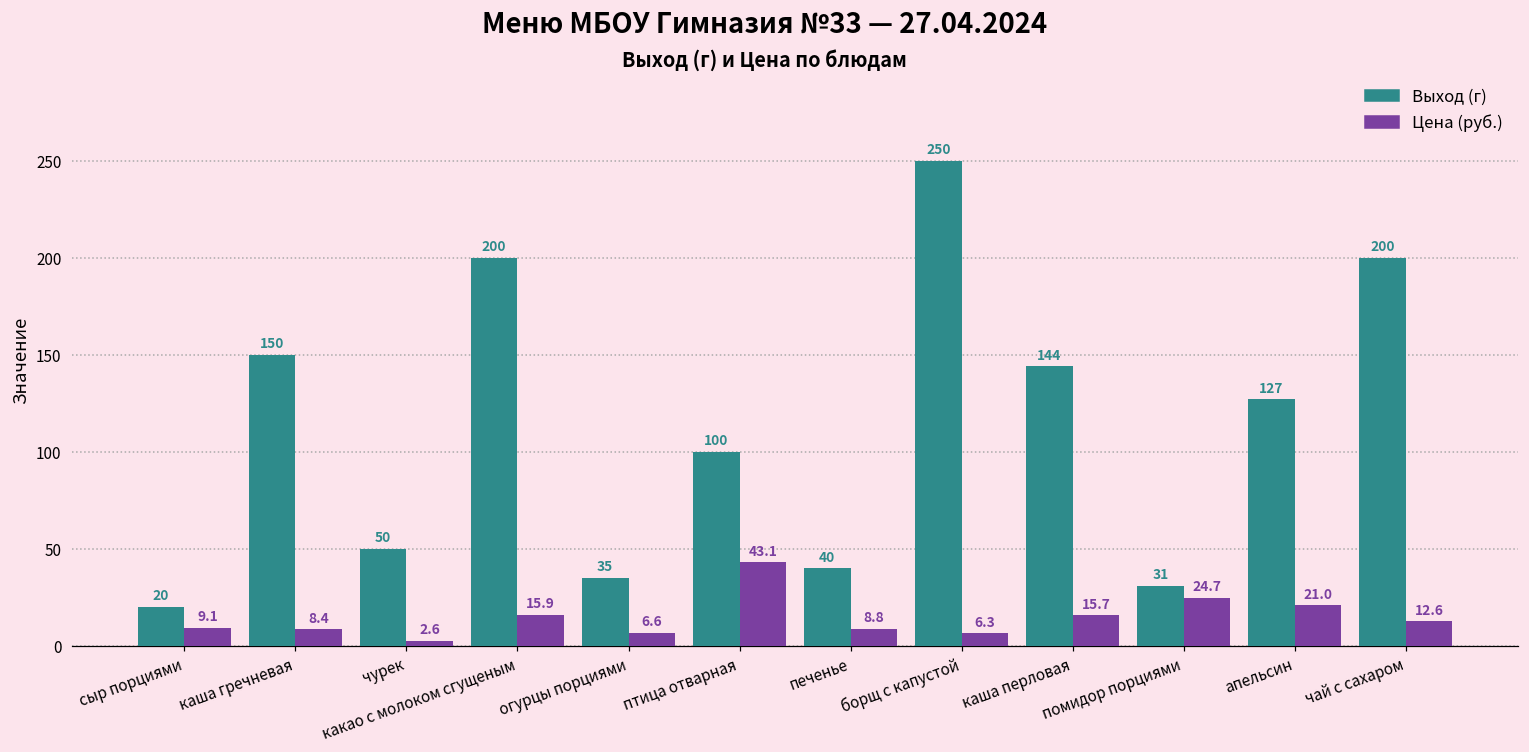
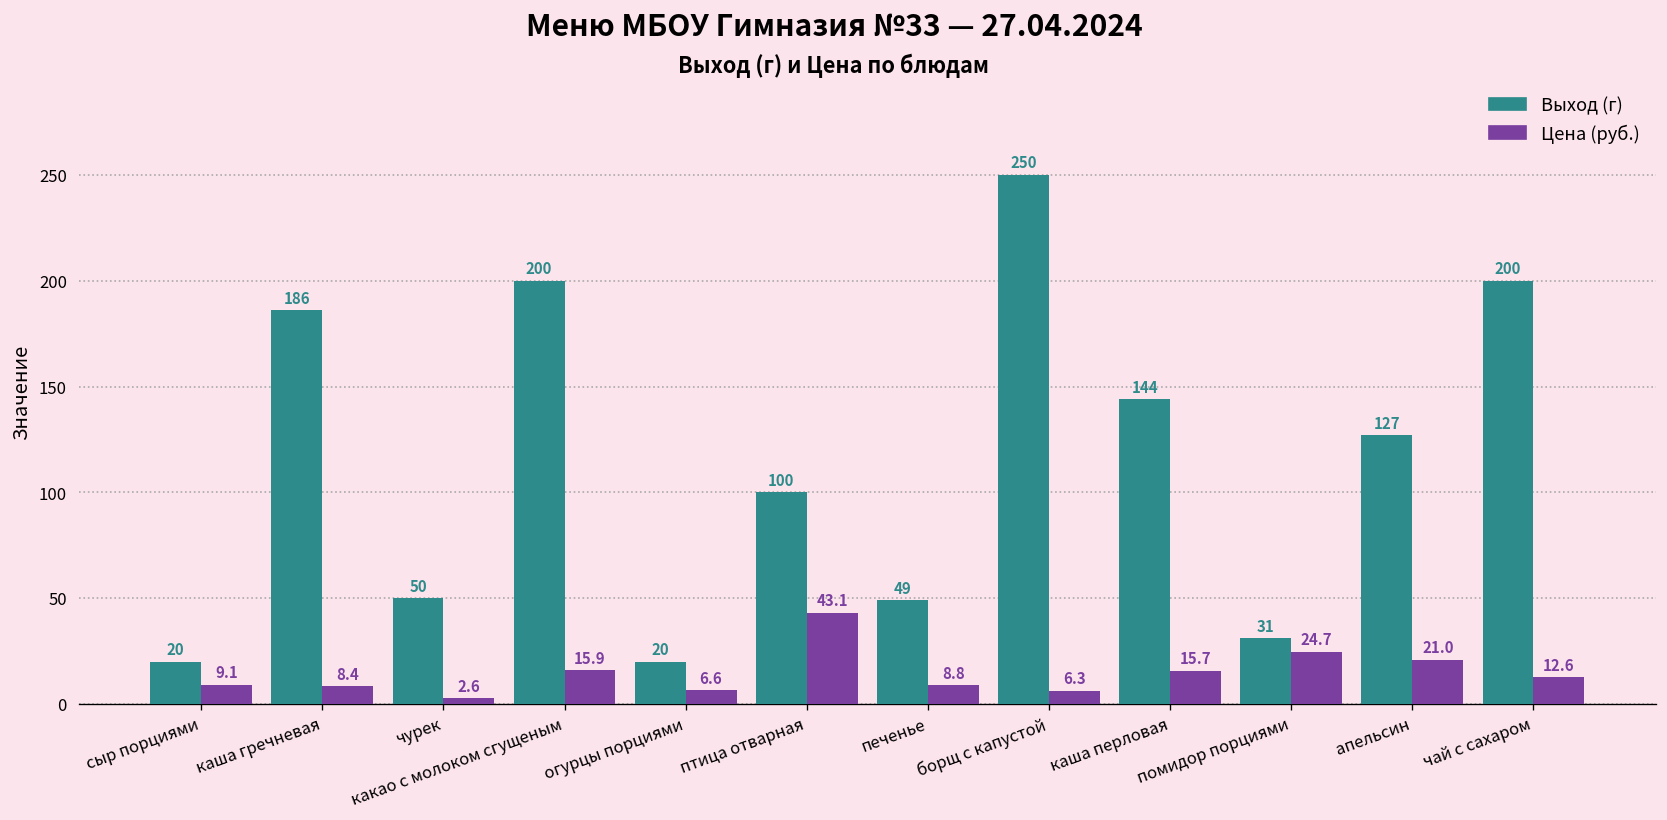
Выход (г), каша гречневая: 150 -> 186
Выход (г), огурцы порциями: 35 -> 20
Выход (г), печенье: 40 -> 49
